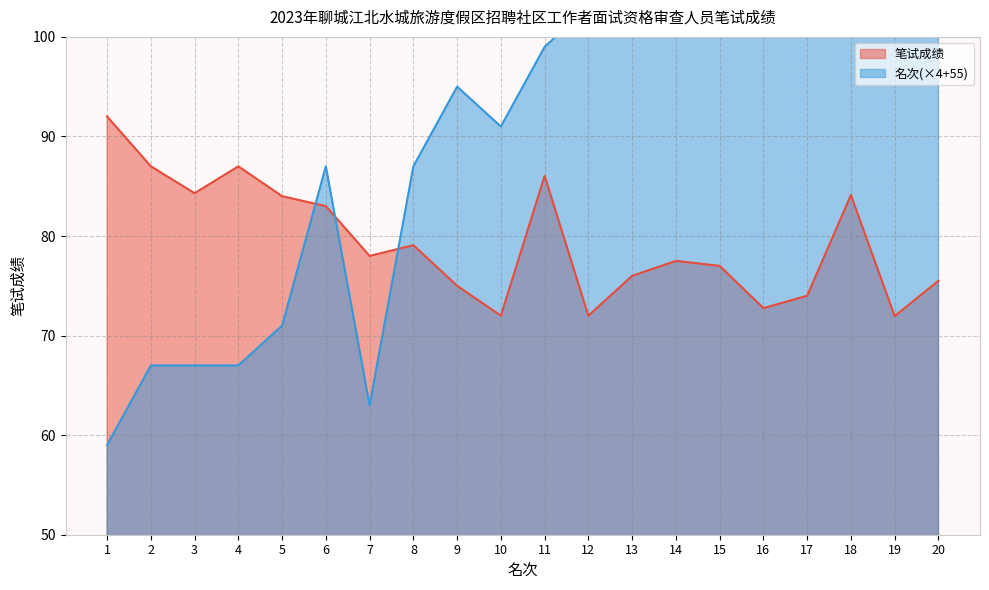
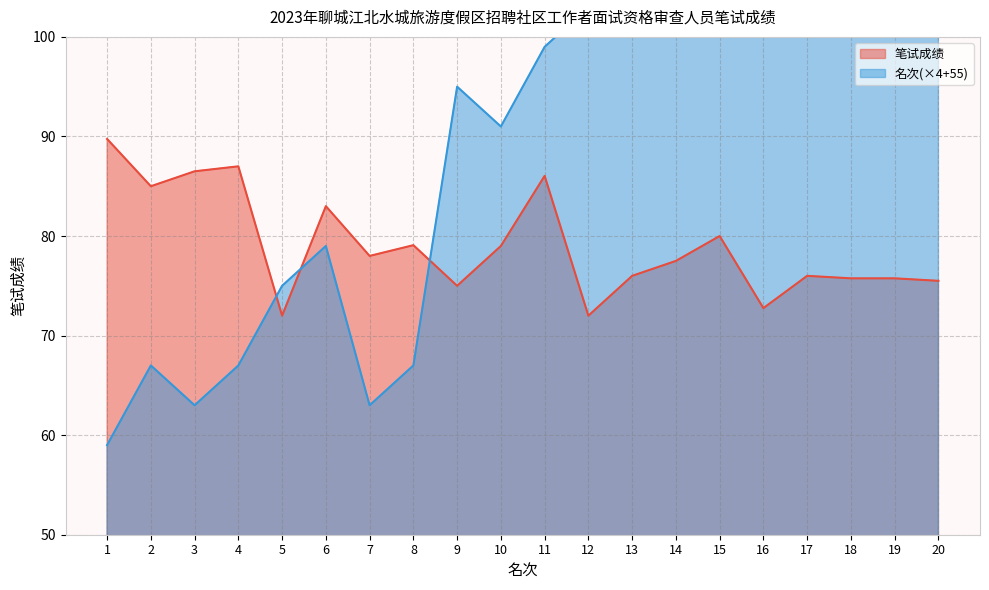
笔试成绩, 1: 92 -> 90
笔试成绩, 2: 87 -> 85
笔试成绩, 3: 84 -> 87
名次(×4+55), 3: 67 -> 63
笔试成绩, 5: 84 -> 72
名次(×4+55), 5: 71 -> 75
名次(×4+55), 6: 87 -> 79
名次(×4+55), 8: 87 -> 67
笔试成绩, 10: 72 -> 79
笔试成绩, 15: 77 -> 80
笔试成绩, 17: 74 -> 76
笔试成绩, 18: 84 -> 76
笔试成绩, 19: 72 -> 76
